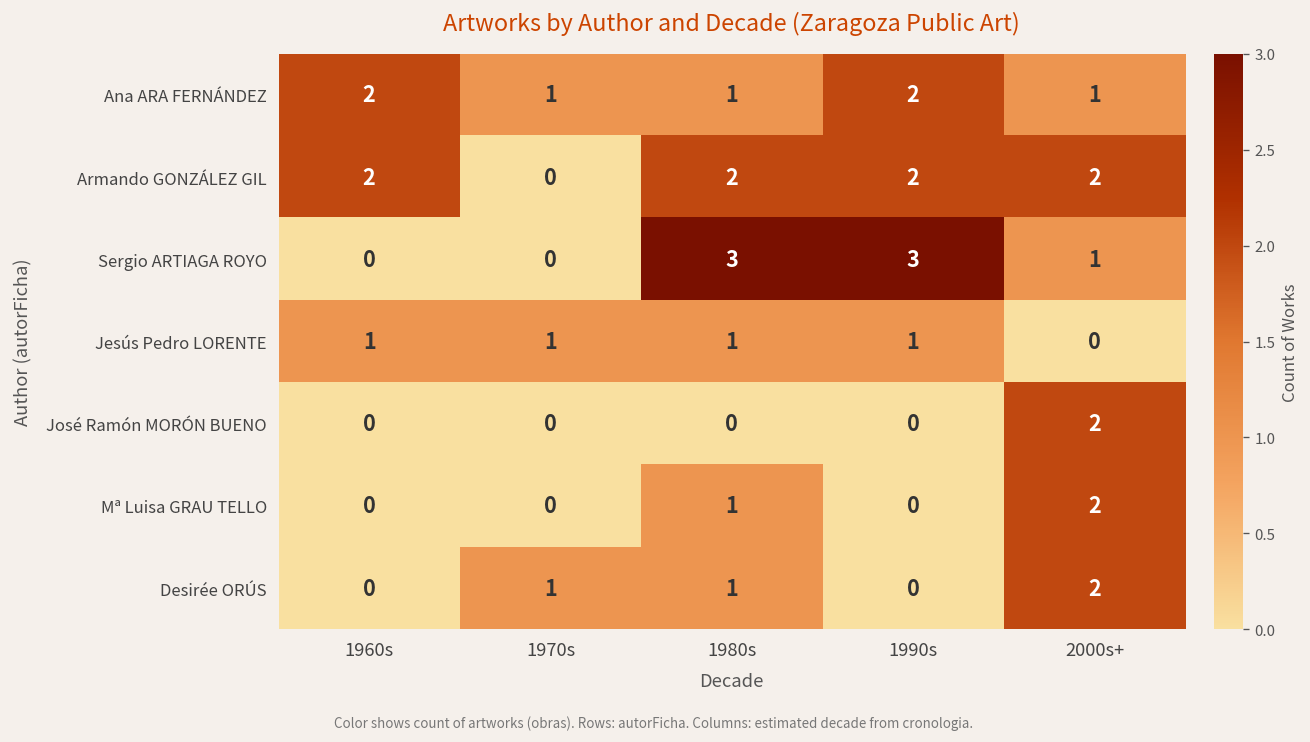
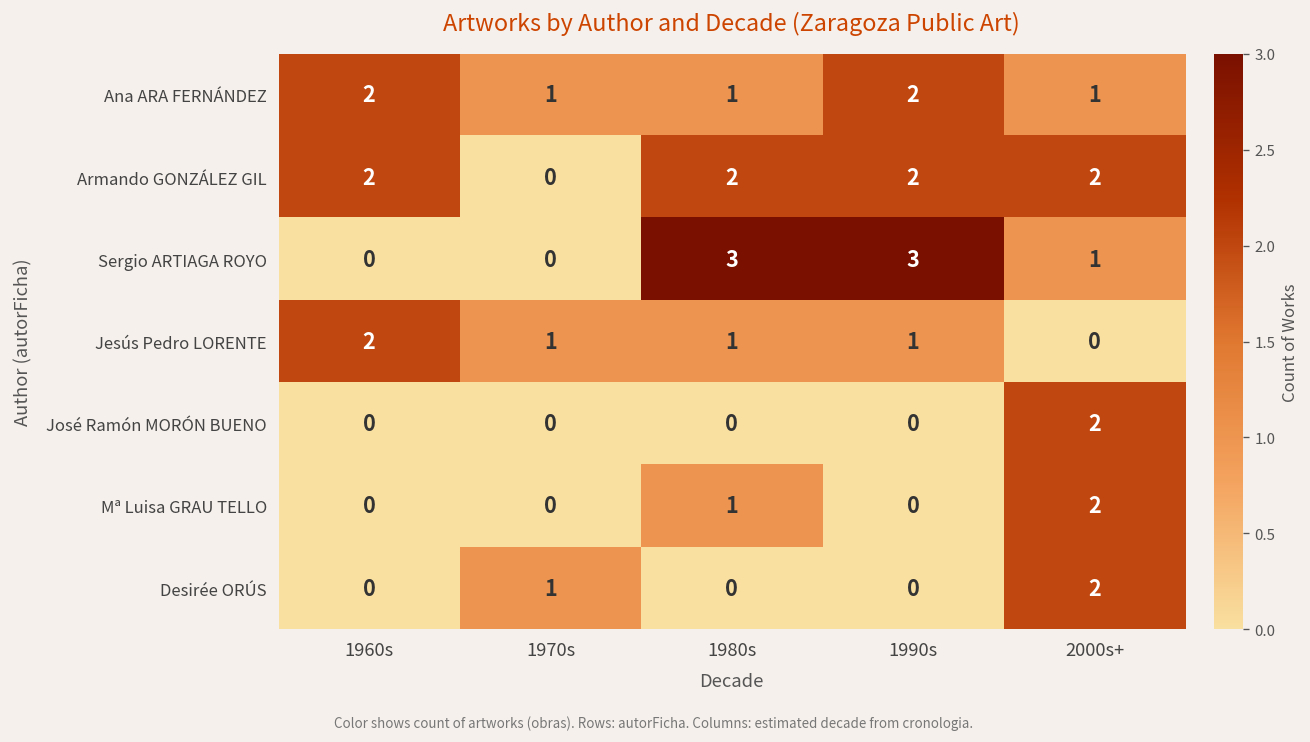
Jesús Pedro LORENTE, 1960s: 1 -> 2
Desirée ORÚS, 1980s: 1 -> 0
